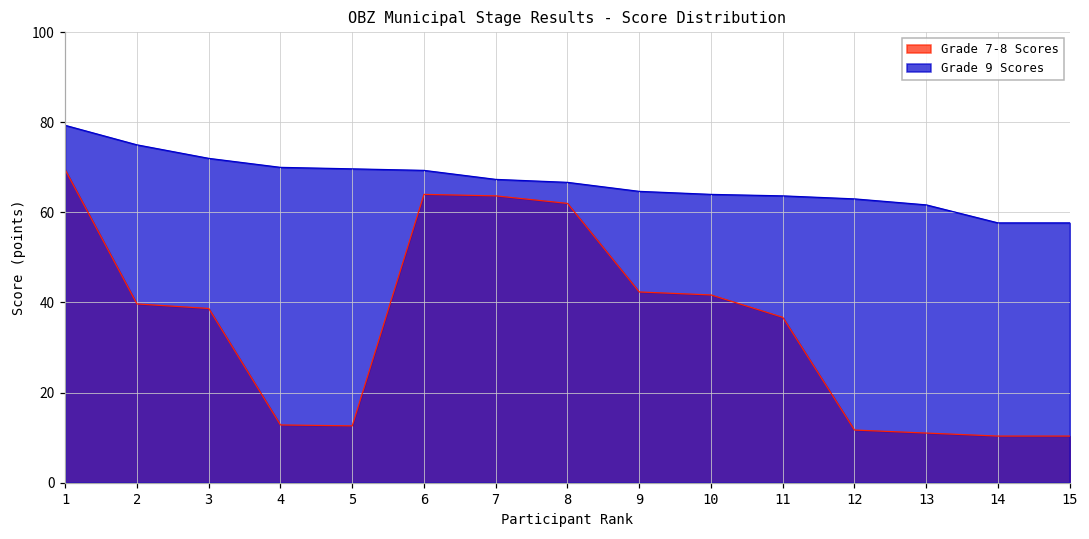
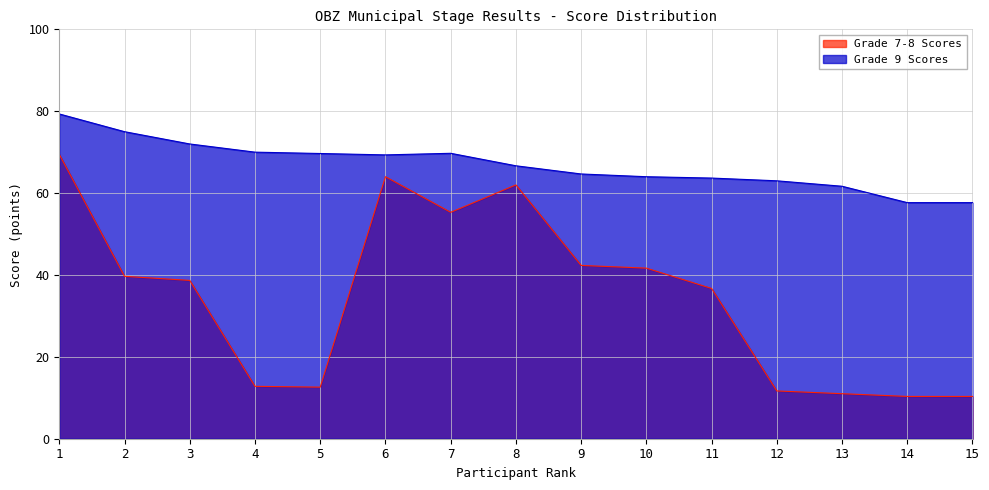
Grade 7-8 Scores, 7: 64 -> 55
Grade 9 Scores, 7: 67 -> 70
